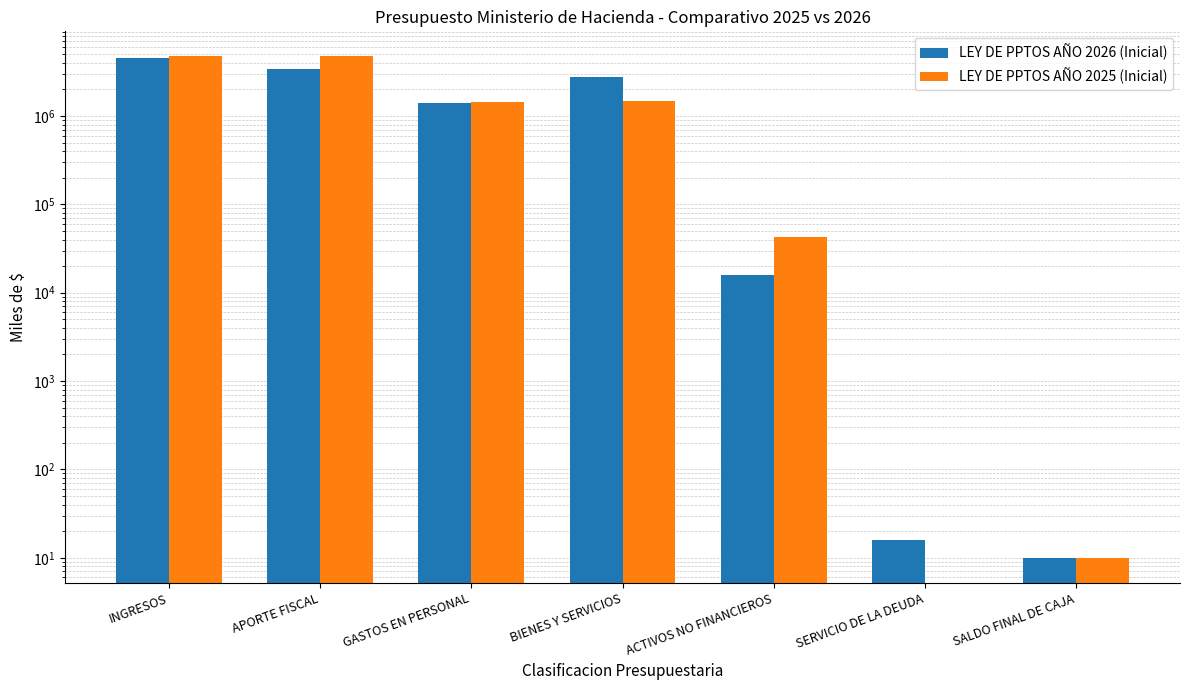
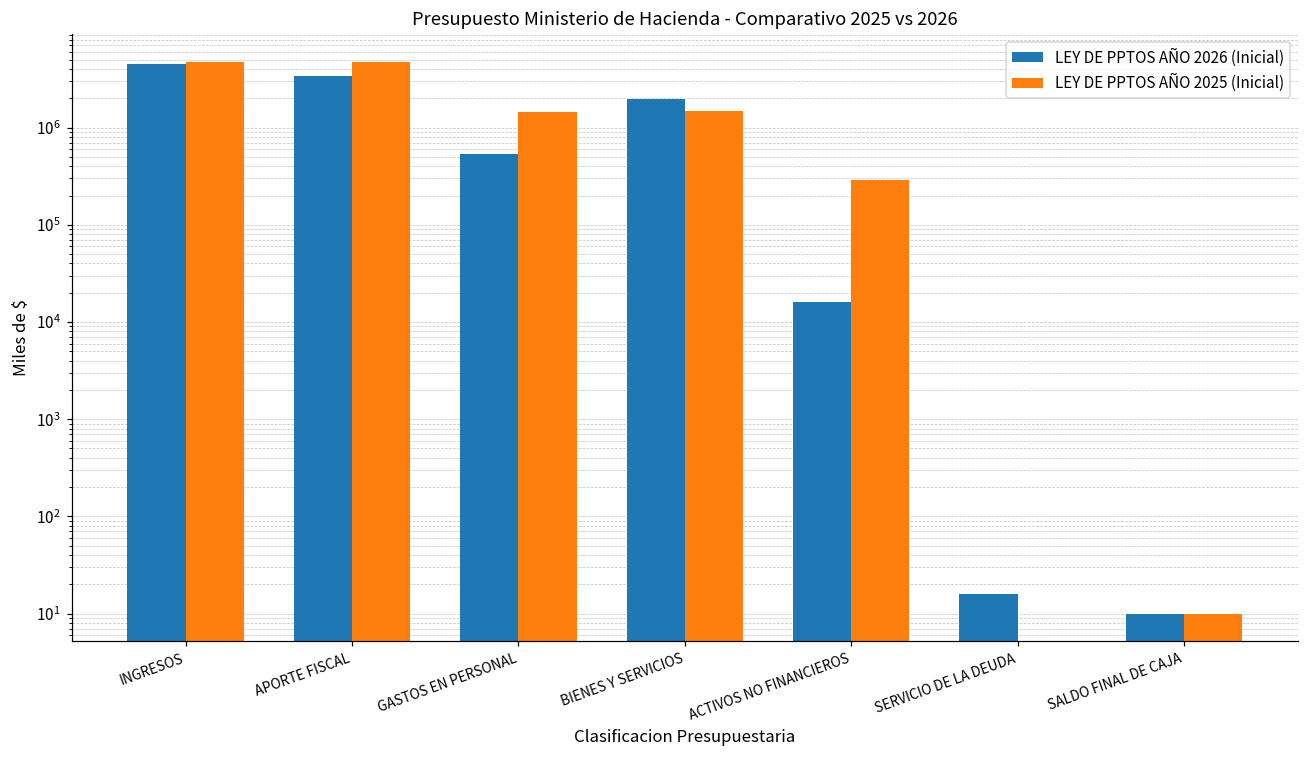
LEY DE PPTOS AÑO 2026 (Inicial), GASTOS EN PERSONAL: 1400000 -> 500000
LEY DE PPTOS AÑO 2026 (Inicial), BIENES Y SERVICIOS: 2800000 -> 2000000
LEY DE PPTOS AÑO 2025 (Inicial), ACTIVOS NO FINANCIEROS: 40000 -> 290000
